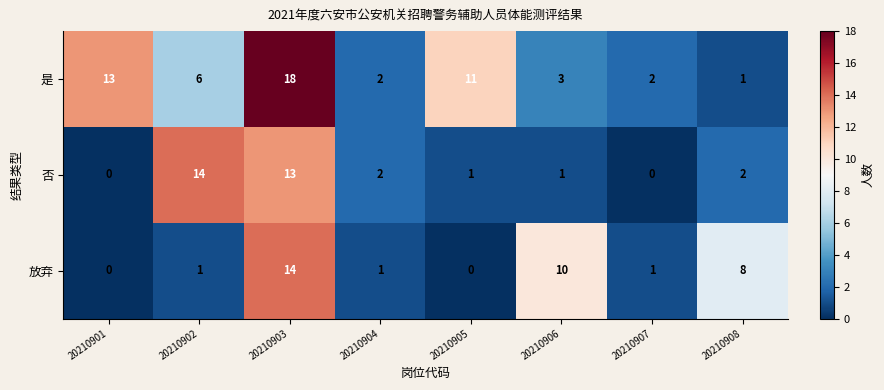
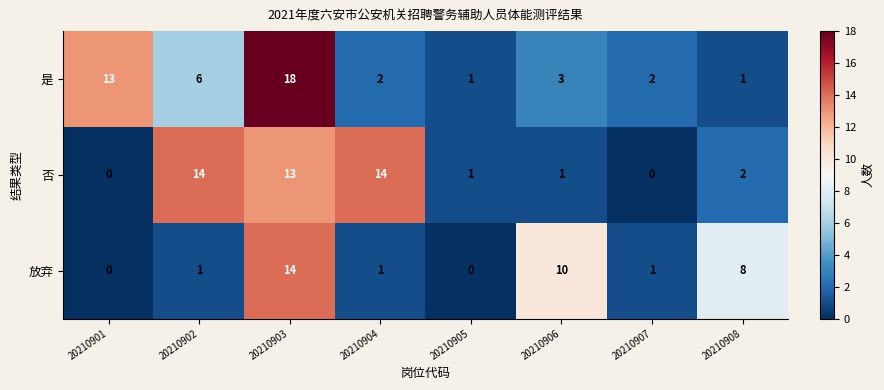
是, 20210905: 11 -> 1
否, 20210904: 2 -> 14
